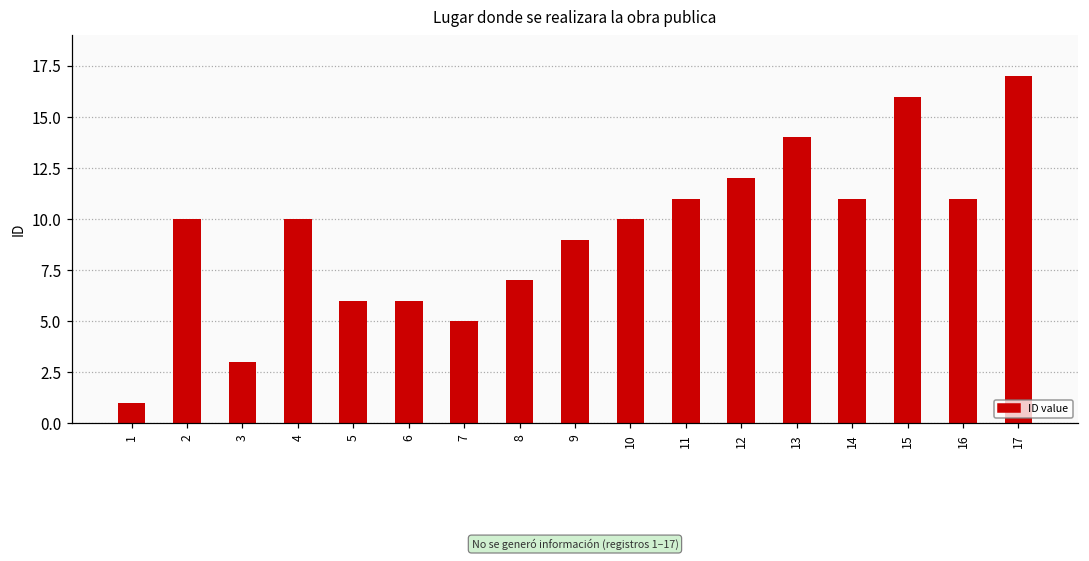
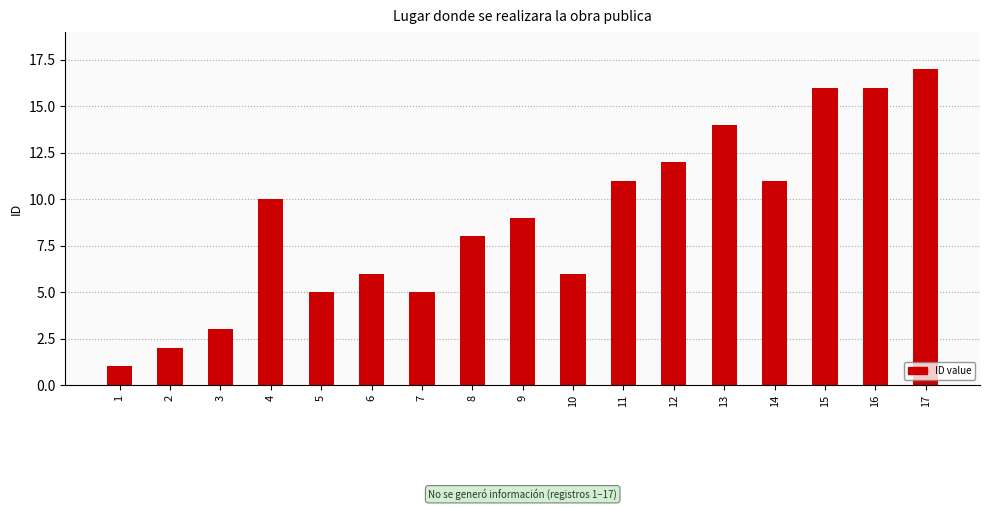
2: 10 -> 2
5: 6 -> 5
8: 7 -> 8
10: 10 -> 6
16: 11 -> 16
